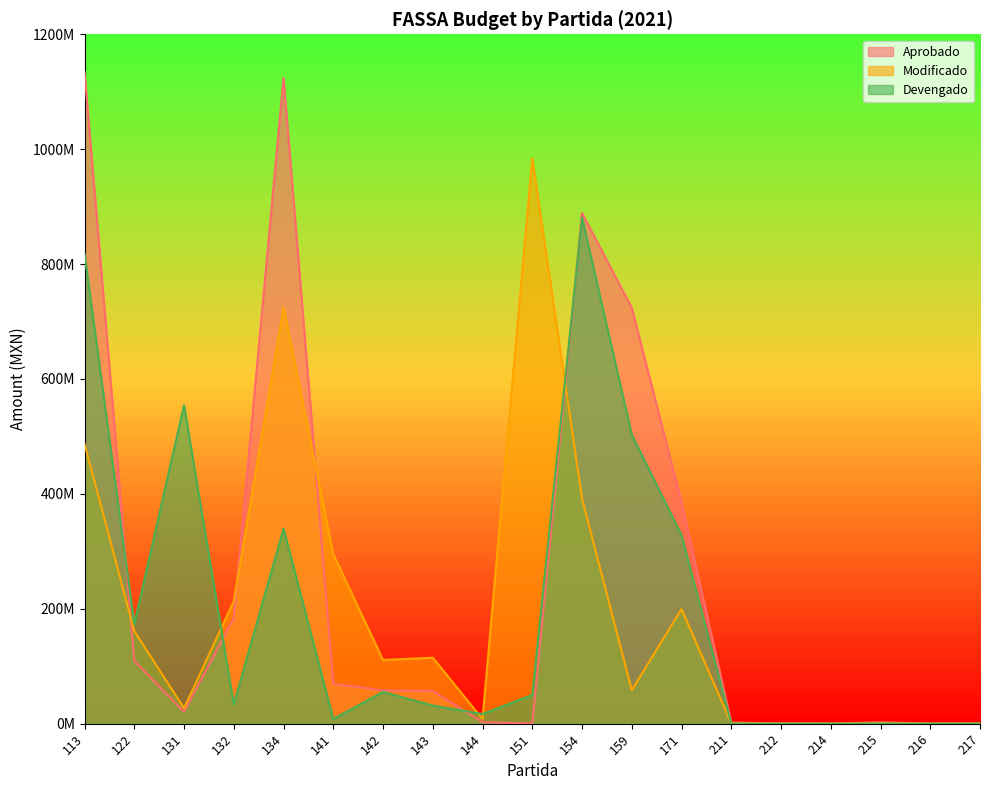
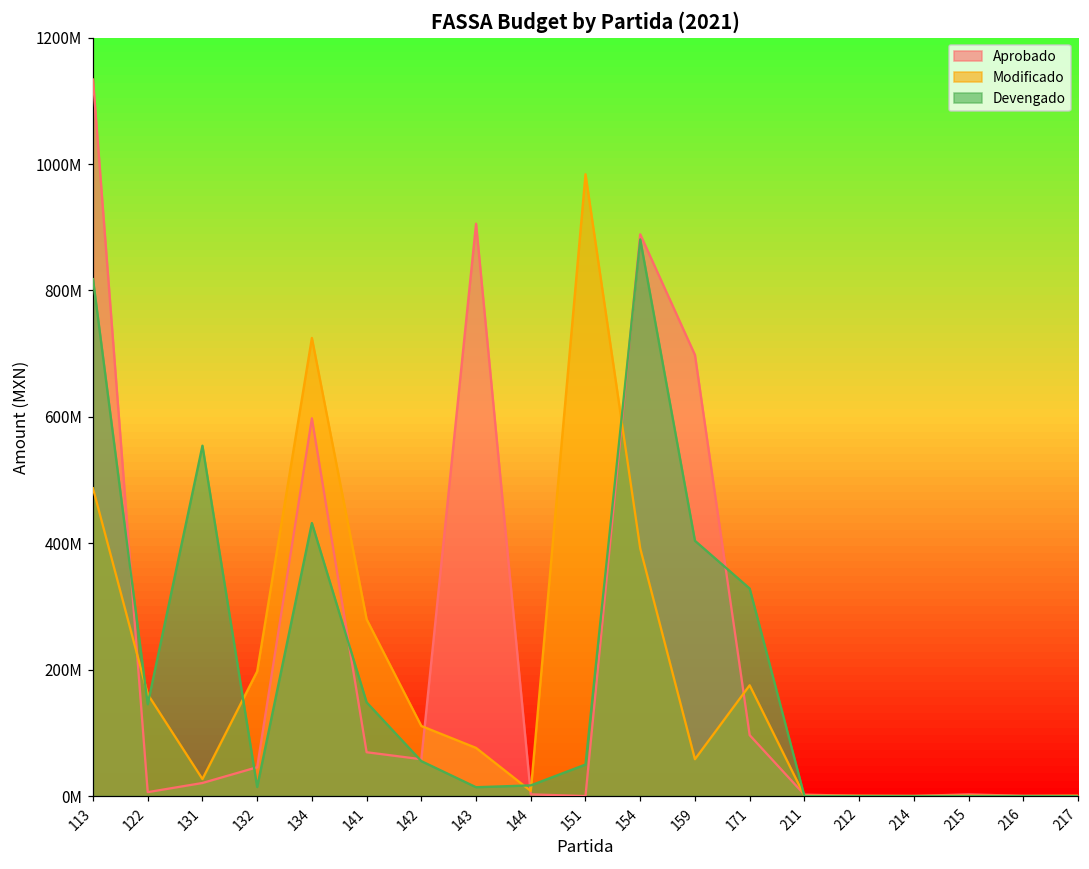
Aprobado, 122: 110000000 -> 10000000
Devengado, 122: 170000000 -> 150000000
Aprobado, 132: 180000000 -> 50000000
Modificado, 132: 210000000 -> 200000000
Devengado, 132: 30000000 -> 10000000
Aprobado, 134: 1120000000 -> 600000000
Devengado, 134: 340000000 -> 430000000
Modificado, 141: 300000000 -> 280000000
Devengado, 141: 10000000 -> 150000000
Aprobado, 143: 60000000 -> 910000000
Modificado, 143: 110000000 -> 80000000
Devengado, 143: 30000000 -> 10000000
Aprobado, 159: 720000000 -> 700000000
Devengado, 159: 500000000 -> 400000000
Aprobado, 171: 390000000 -> 100000000
Modificado, 171: 200000000 -> 180000000
